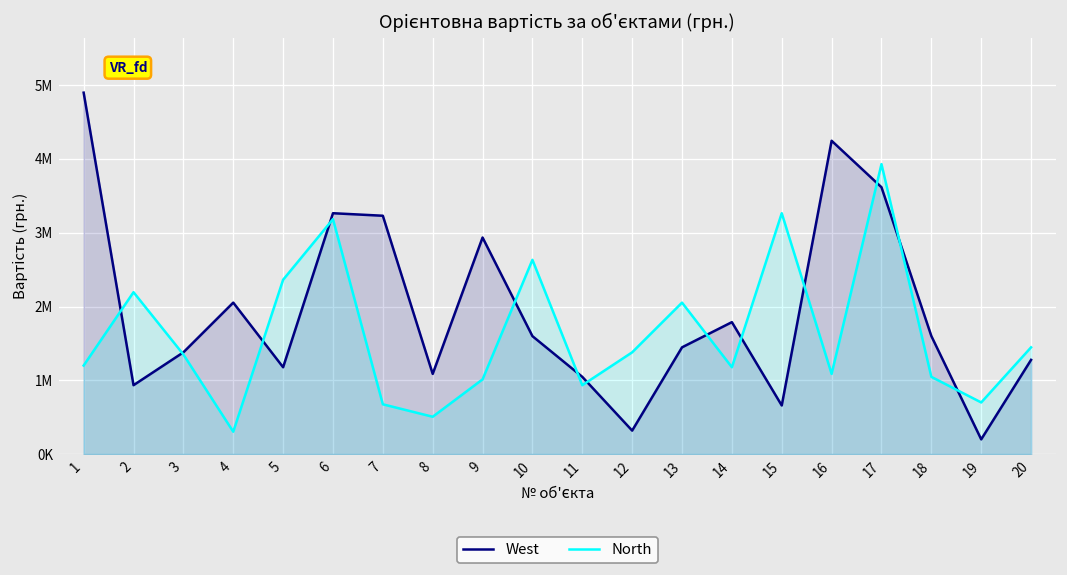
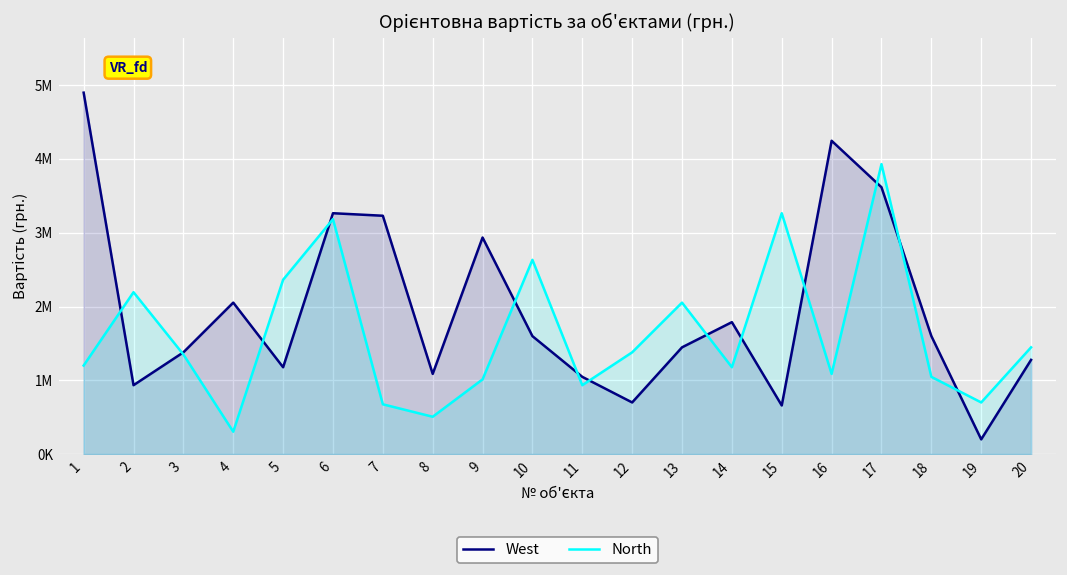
West, 12: 300000 -> 700000
